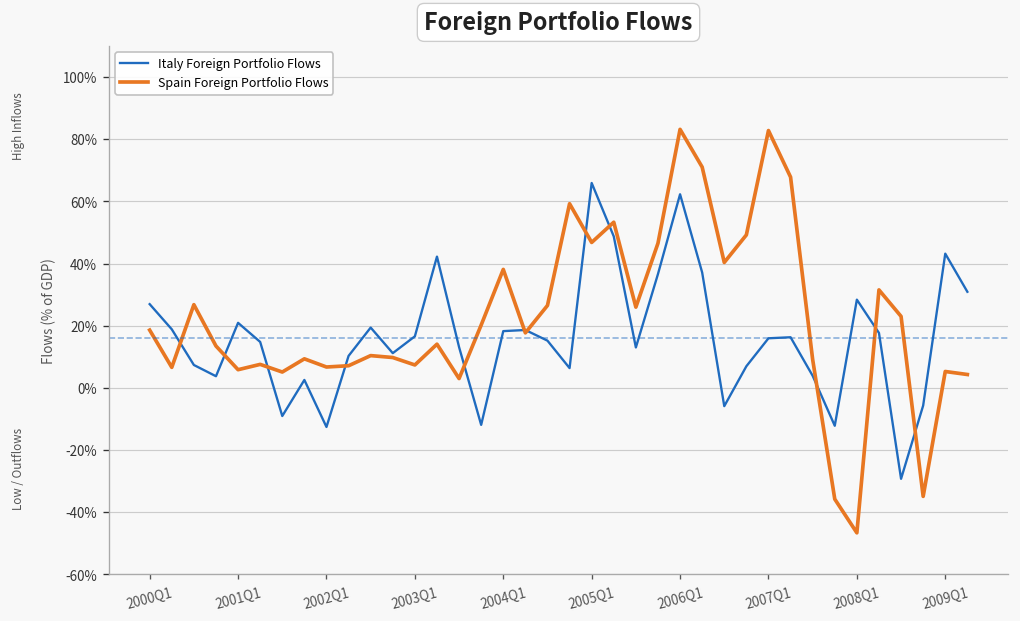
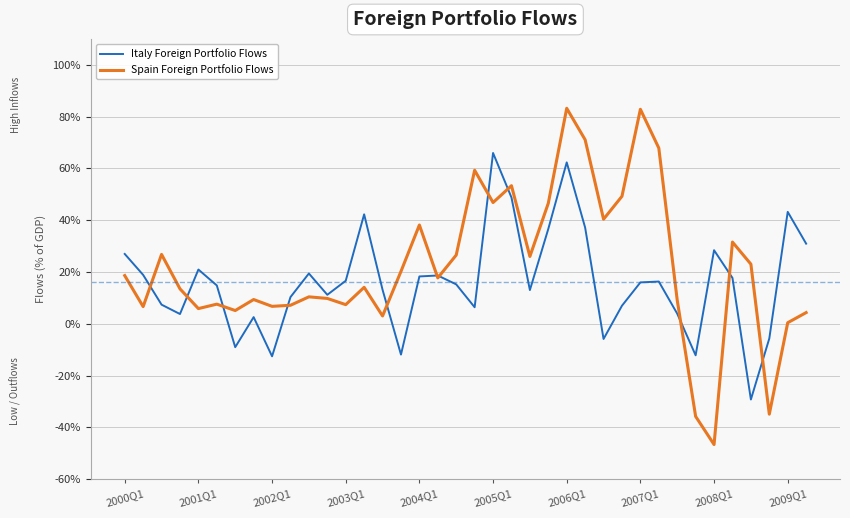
Spain Foreign Portfolio Flows, 2009Q1: 5% -> 0%
